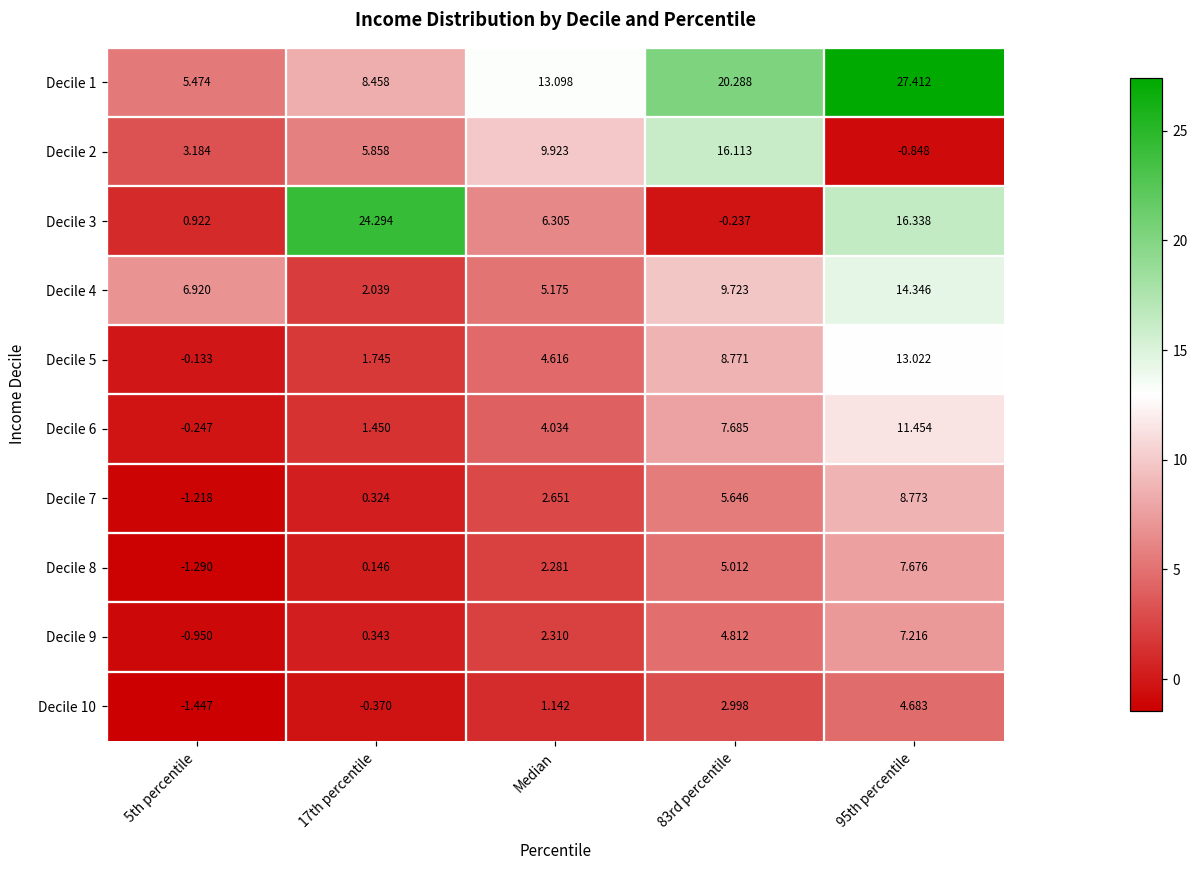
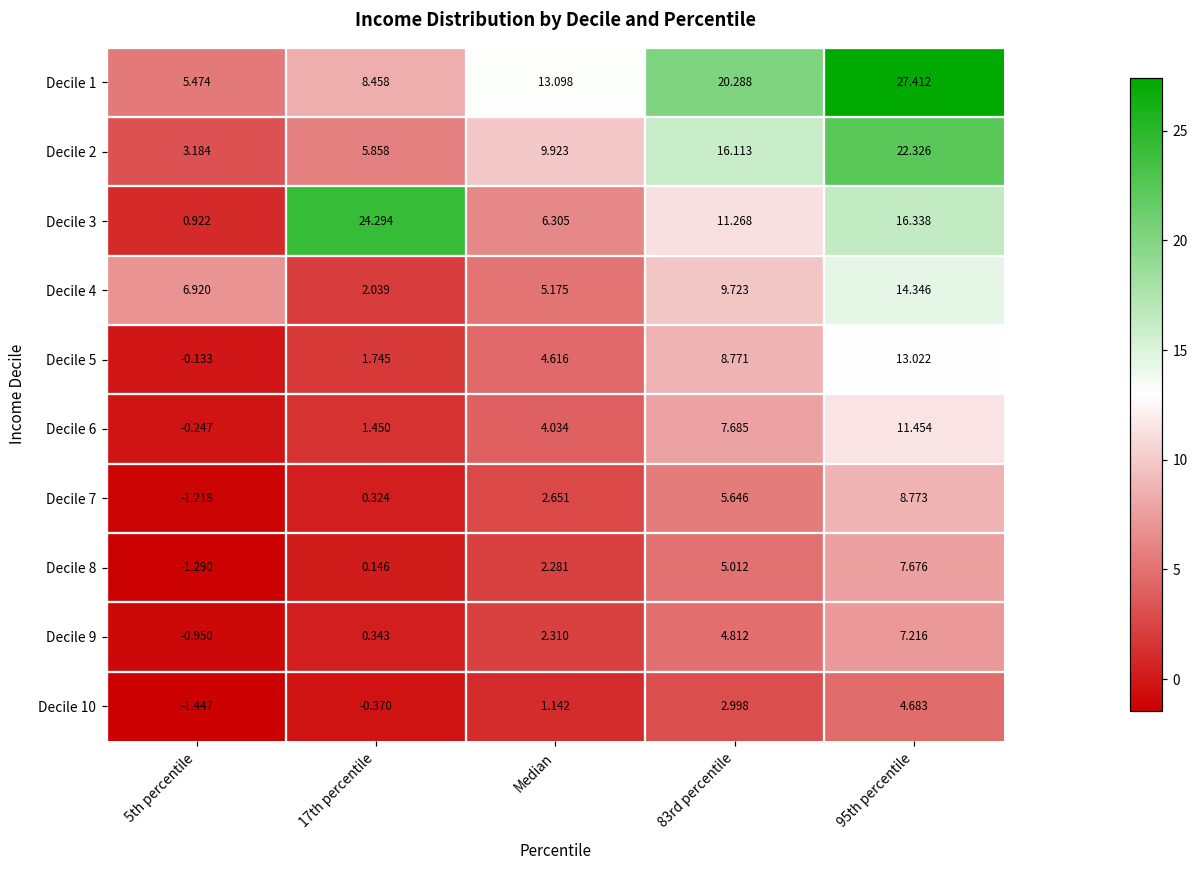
Decile 2, 95th percentile: -0.848 -> 22.326
Decile 3, 83rd percentile: -0.237 -> 11.268
